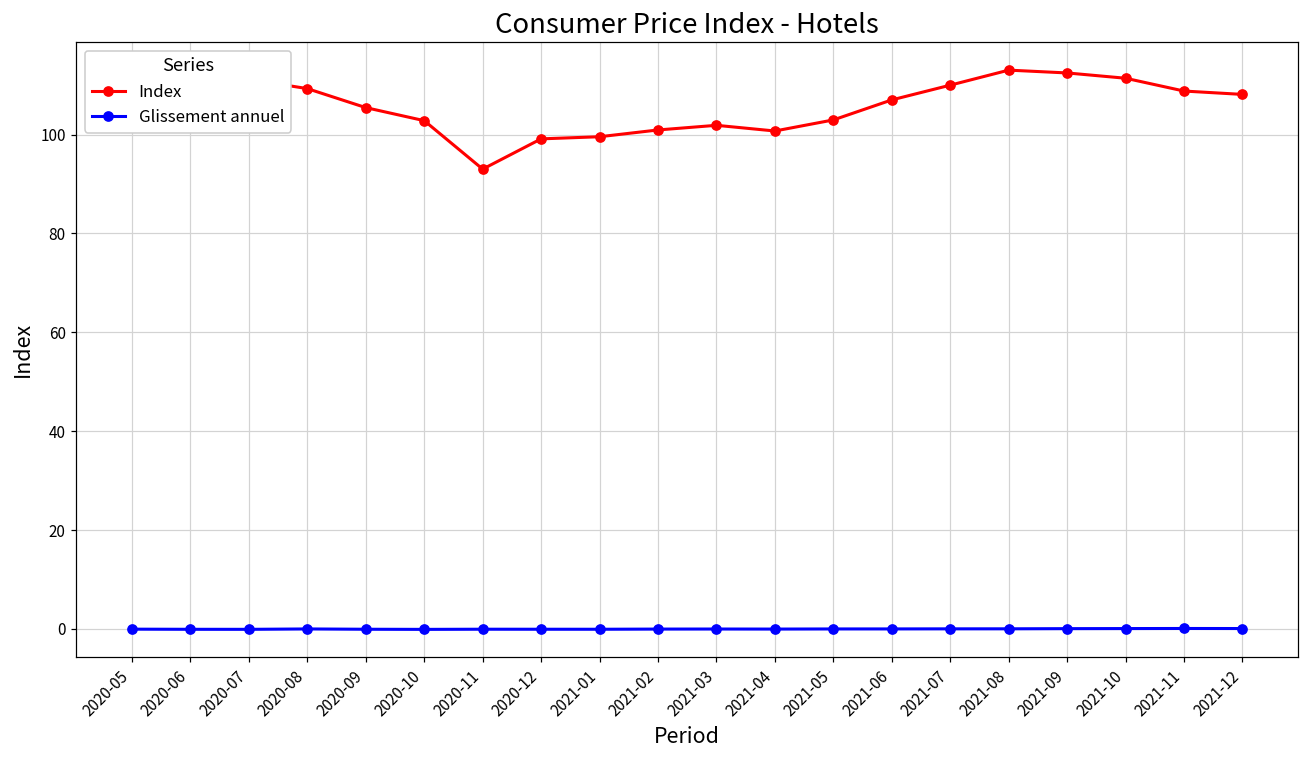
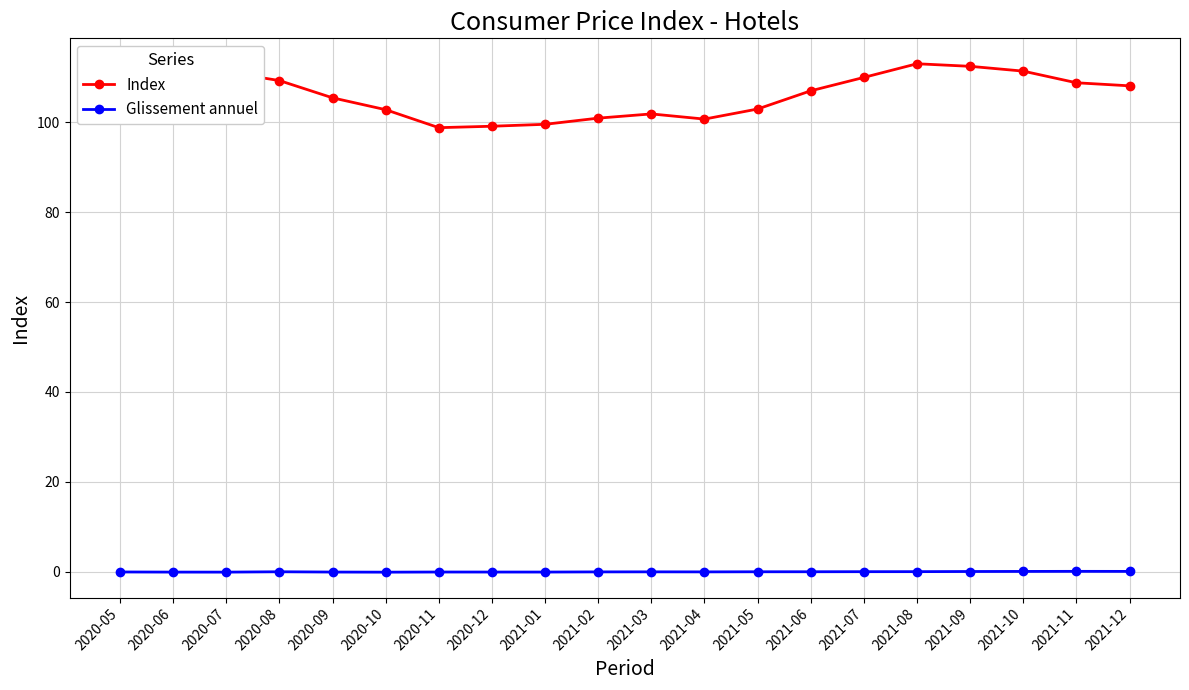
Index, 2020-11: 93 -> 99
